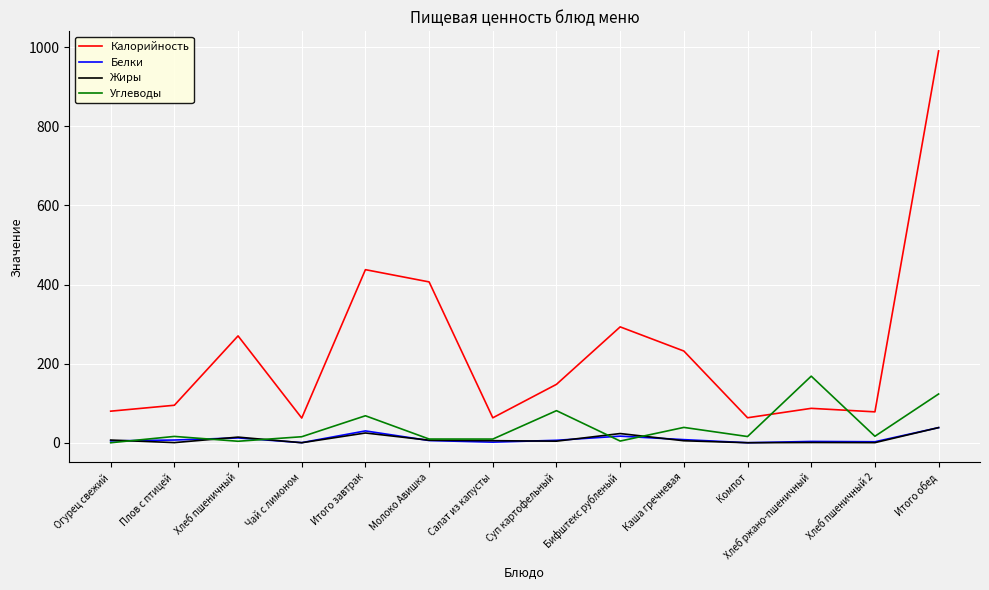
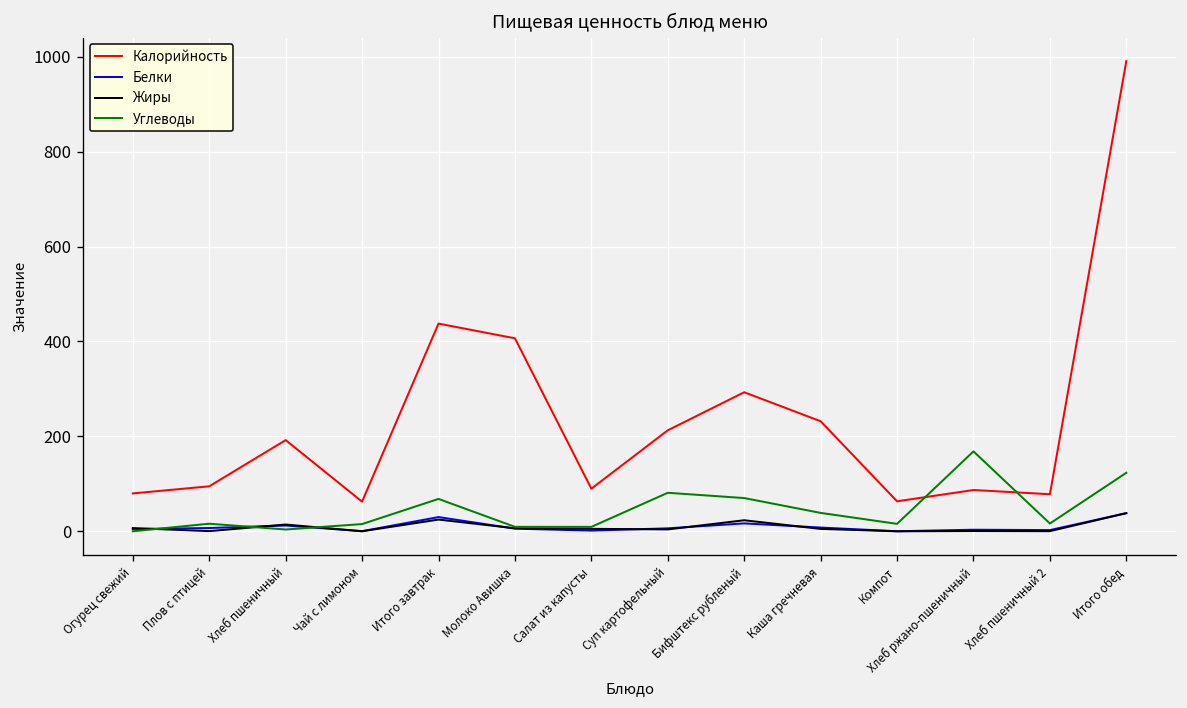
Калорийность, Хлеб пшеничный: 270 -> 190
Калорийность, Салат из капусты: 60 -> 90
Калорийность, Суп картофельный: 150 -> 210
Углеводы, Бифштекс рубленый: 0 -> 70
